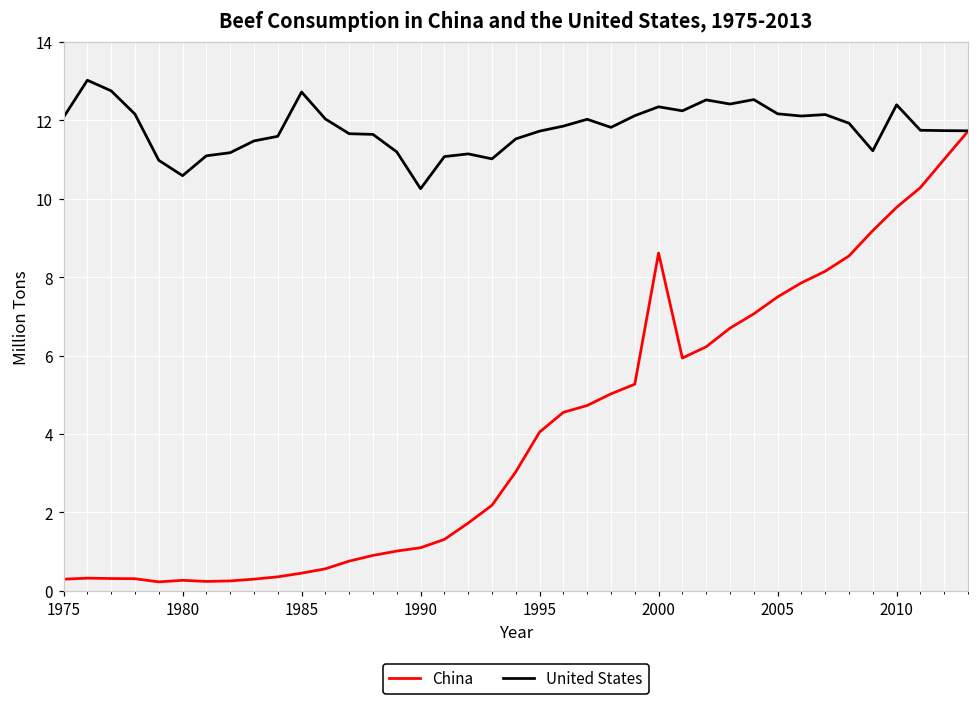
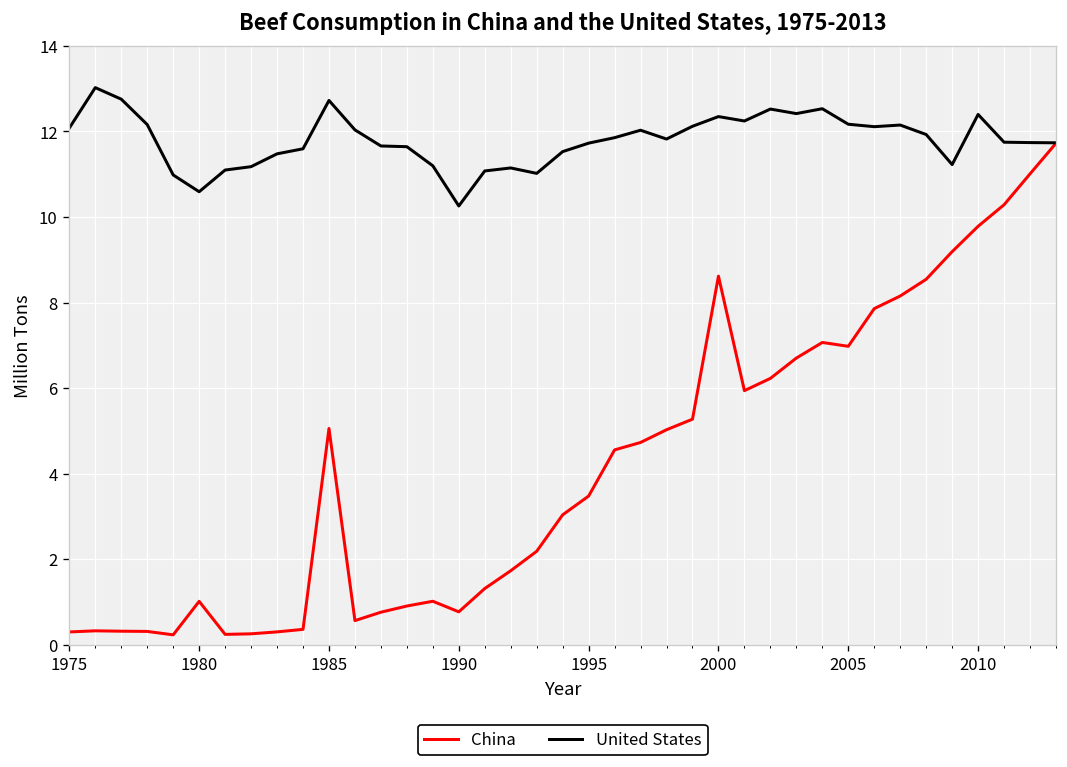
China, 1980: 0.3 -> 1.0
China, 1985: 0.5 -> 5.1
China, 1990: 1.1 -> 0.8
China, 1995: 4.1 -> 3.5
China, 2005: 7.5 -> 7.0
